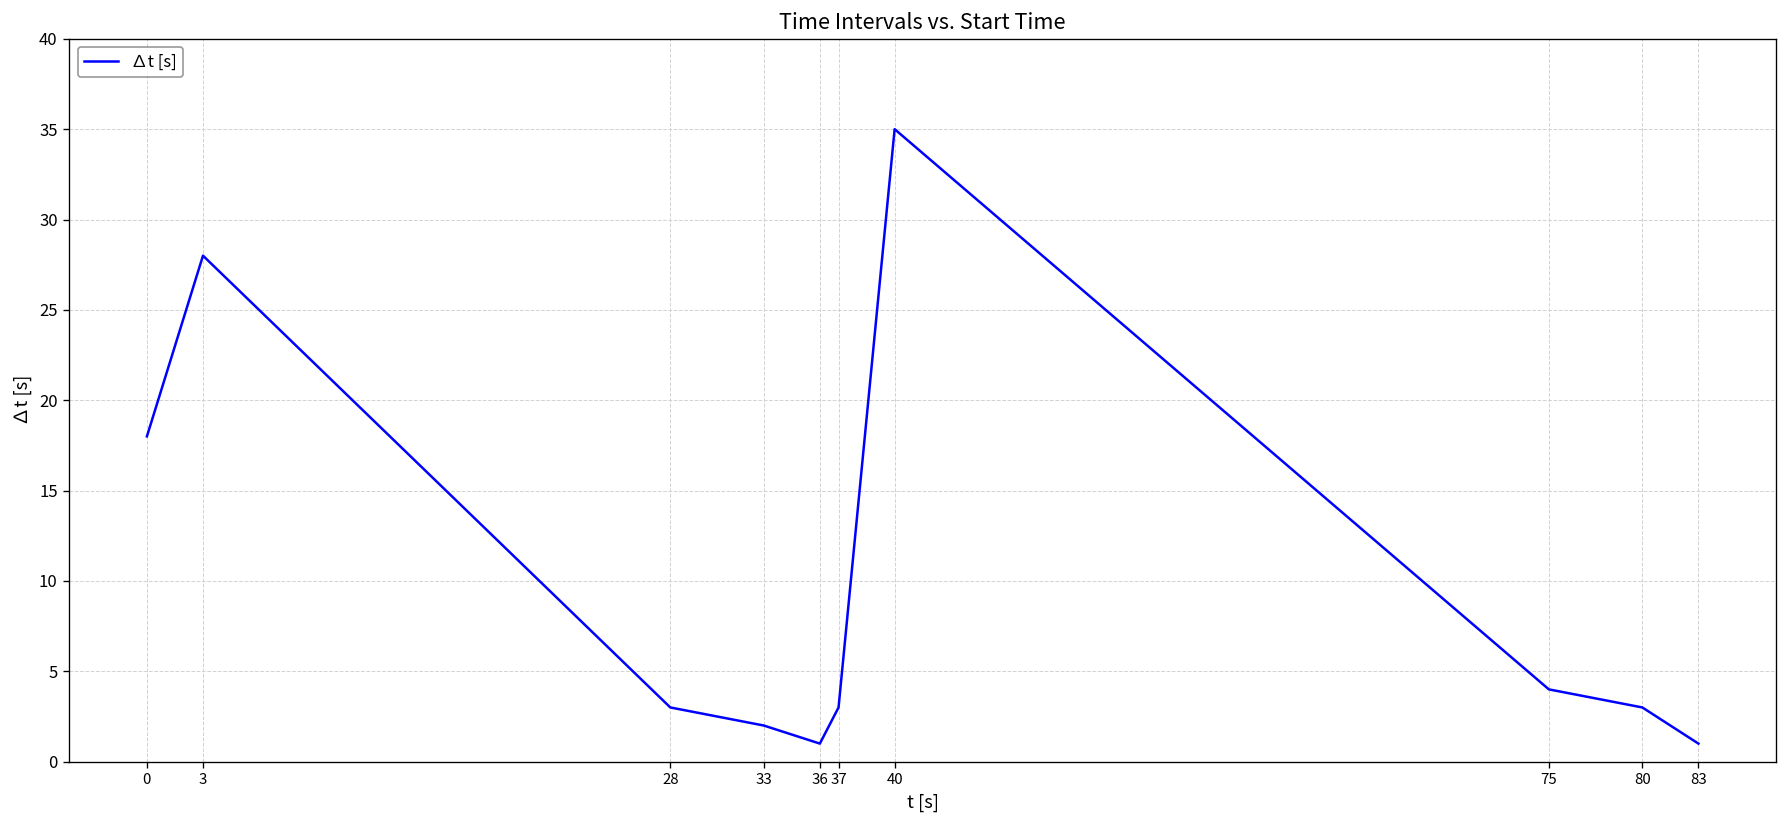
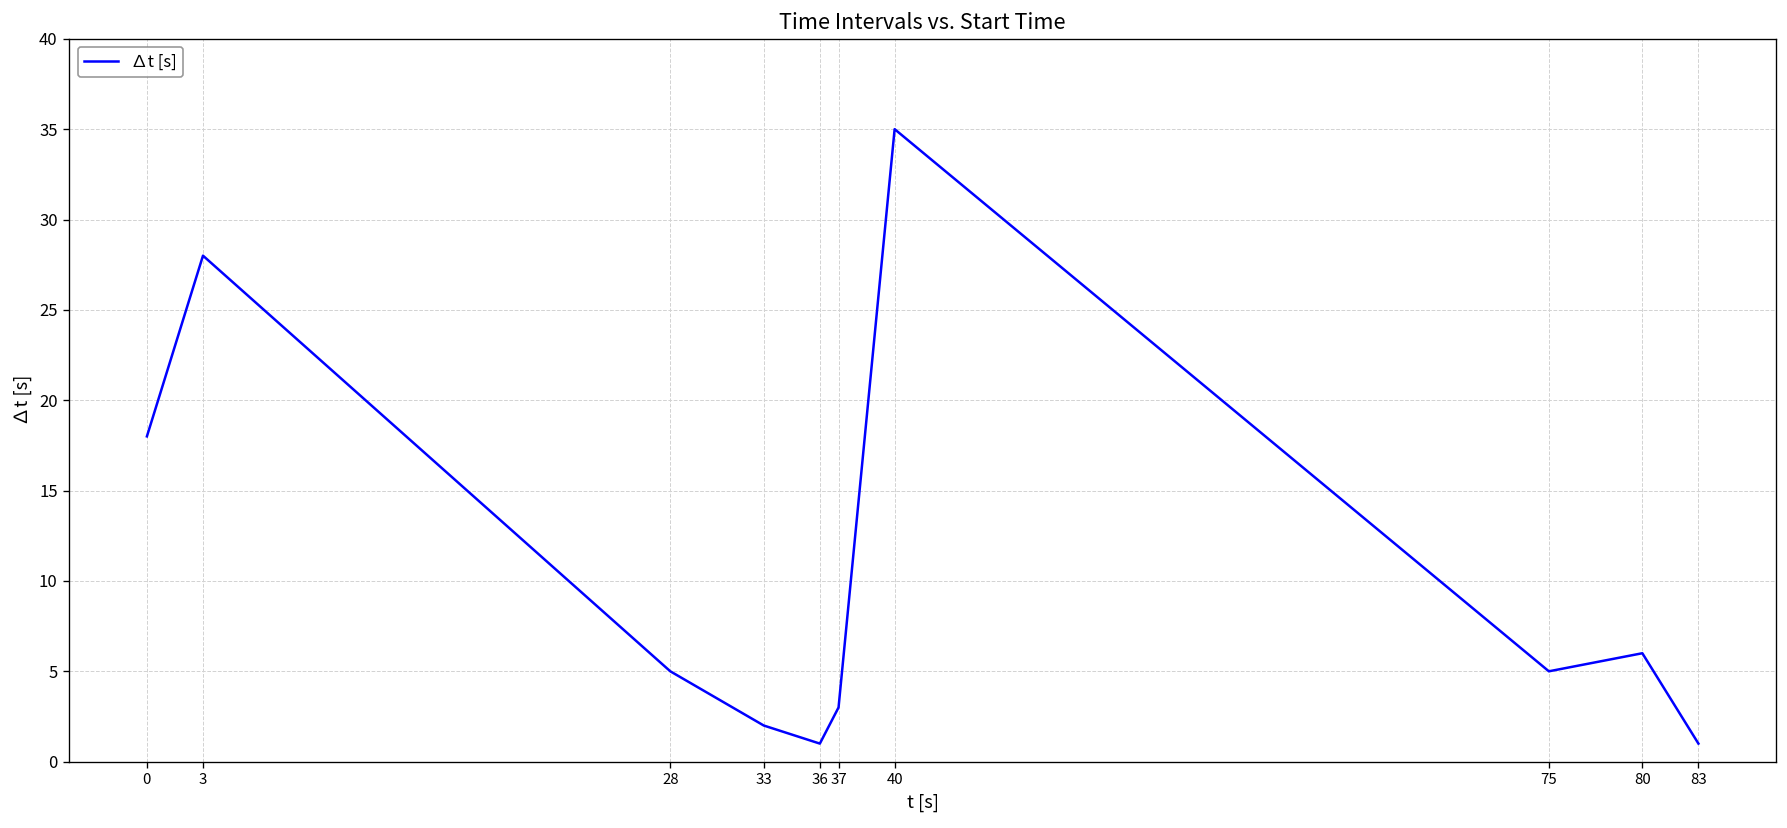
28: 3 -> 5
75: 4 -> 5
80: 3 -> 6
